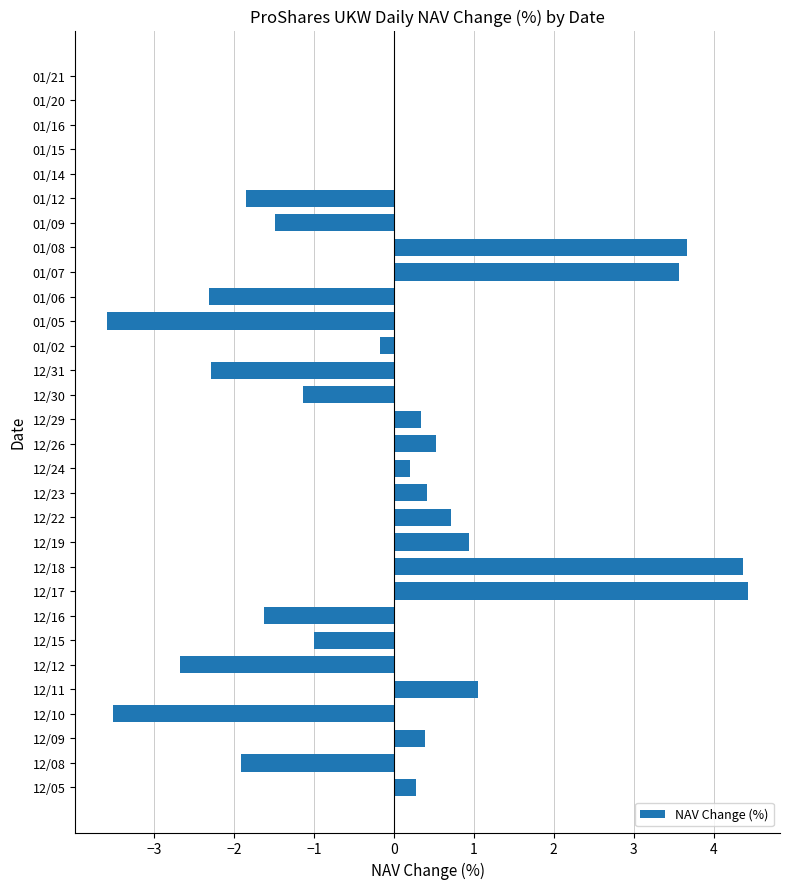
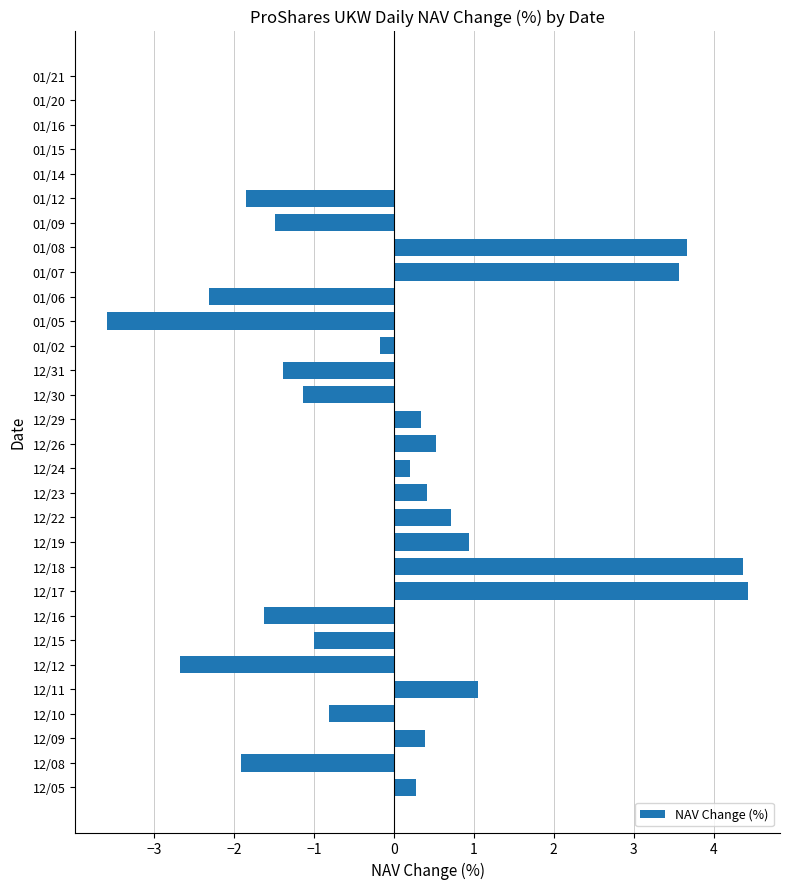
12/31: -2.3 -> -1.4
12/10: -3.5 -> -0.8
